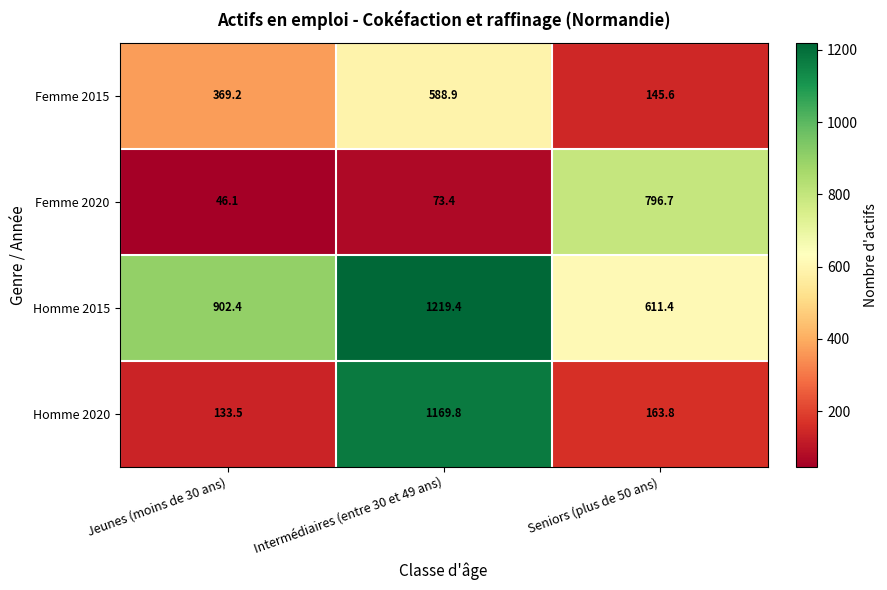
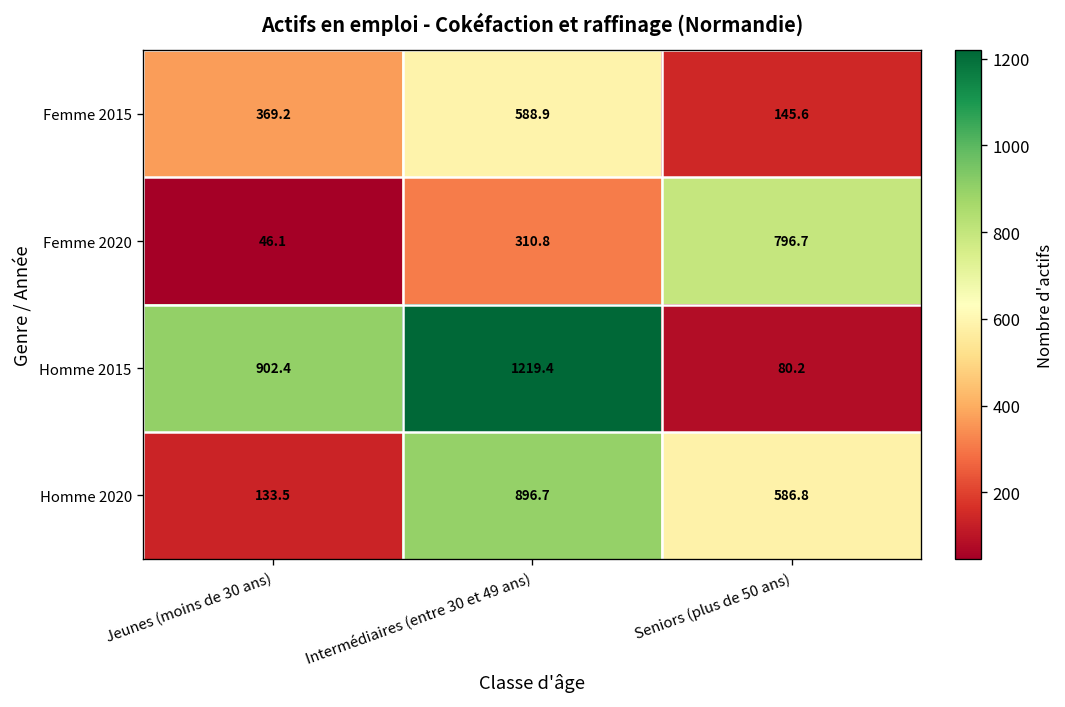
Femme 2020, Intermédiaires (entre 30 et 49 ans): 73.4 -> 310.8
Homme 2015, Seniors (plus de 50 ans): 611.4 -> 80.2
Homme 2020, Intermédiaires (entre 30 et 49 ans): 1169.8 -> 896.7
Homme 2020, Seniors (plus de 50 ans): 163.8 -> 586.8
